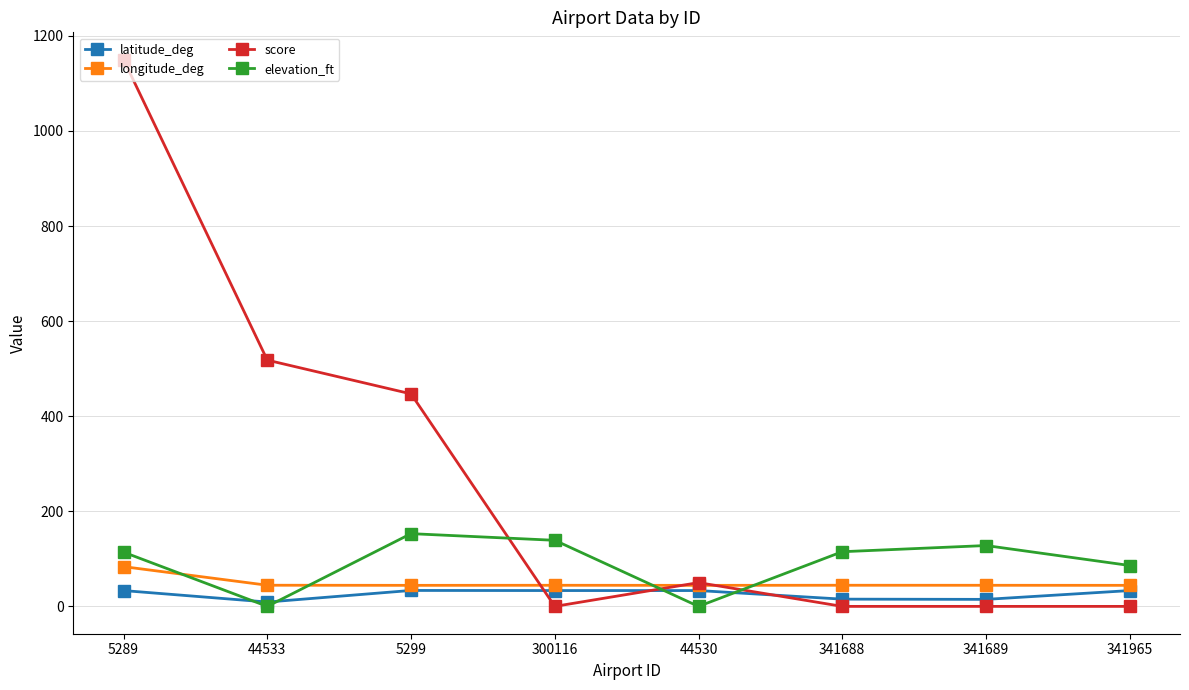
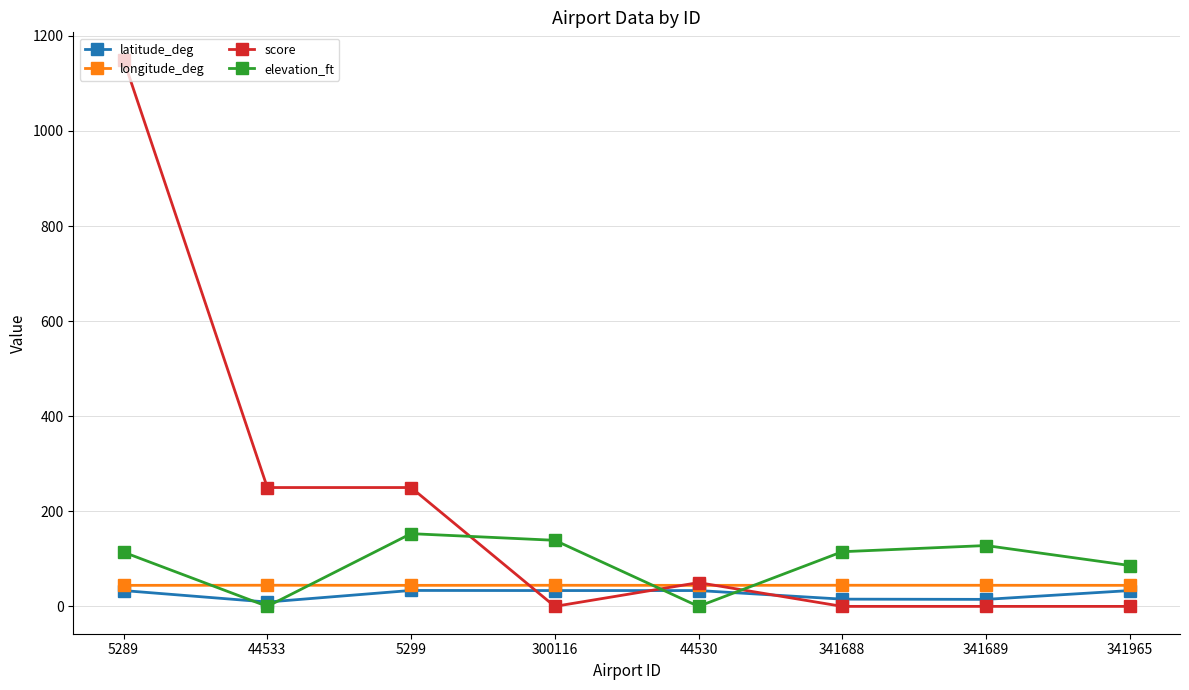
longitude_deg, 5289: 80 -> 40
score, 44533: 520 -> 250
score, 5299: 450 -> 250
